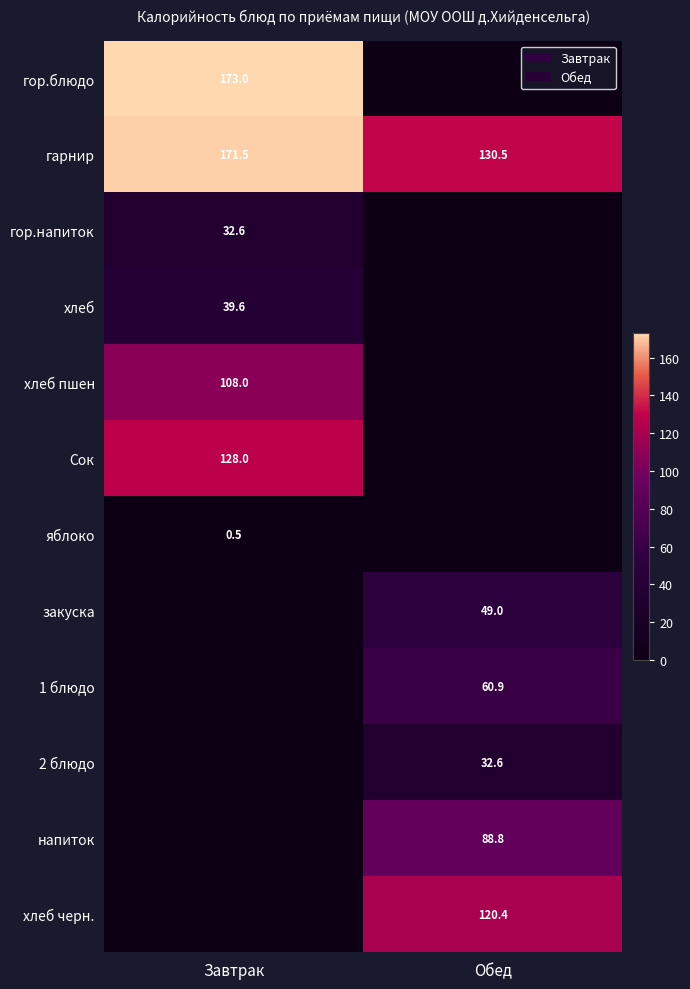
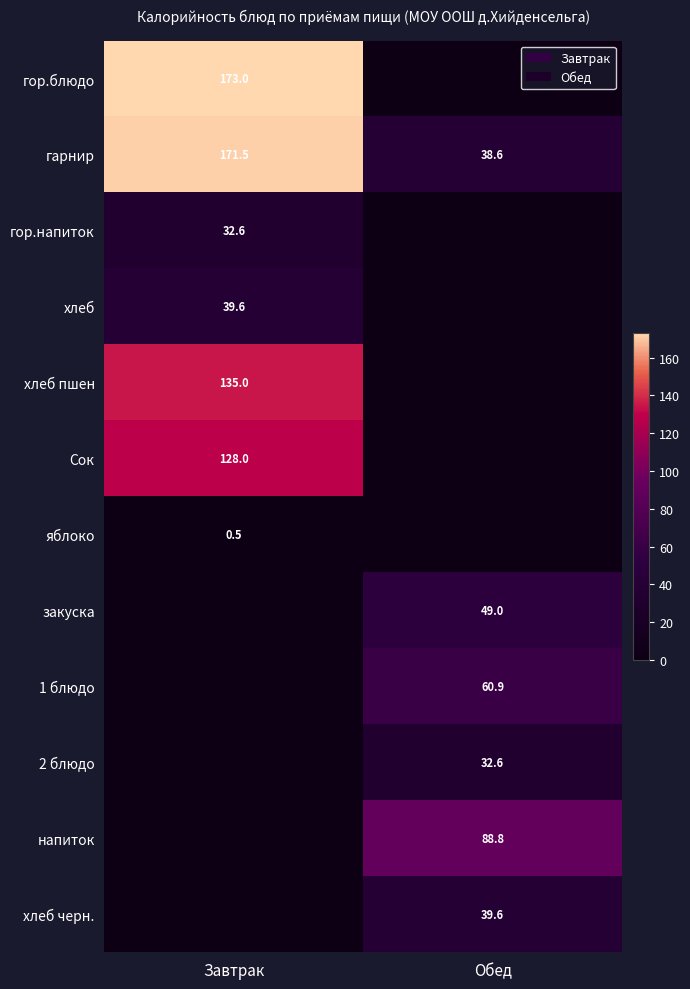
гарнир, Обед: 130.5 -> 38.6
хлеб пшен, Завтрак: 108.0 -> 135.0
хлеб черн., Обед: 120.4 -> 39.6
